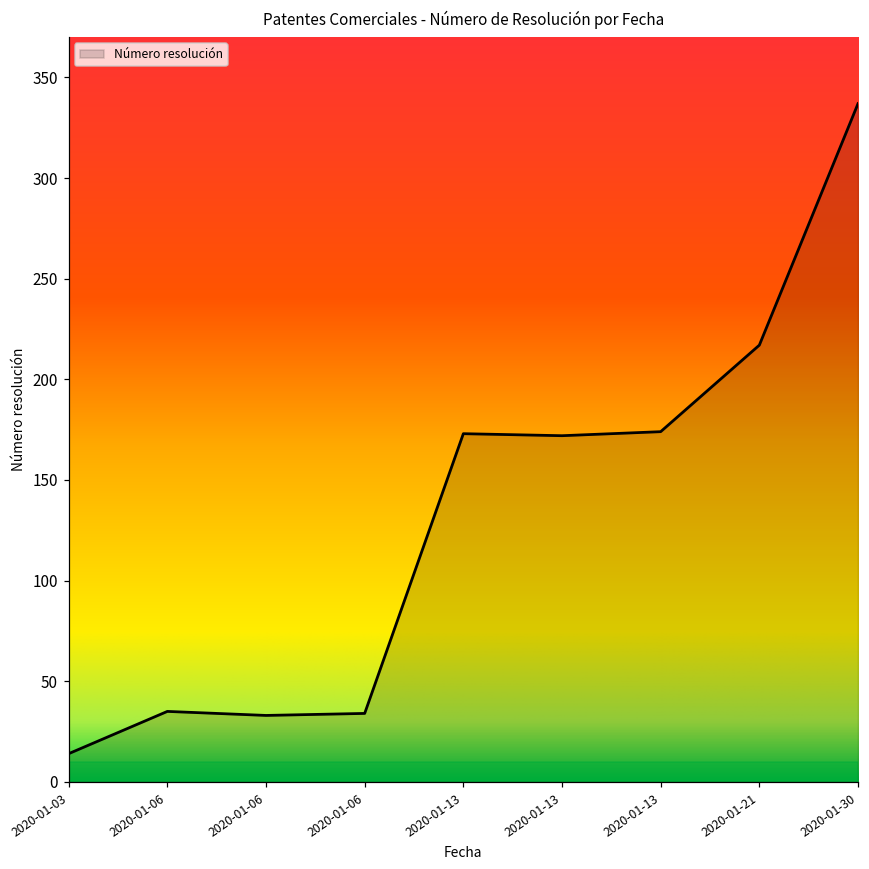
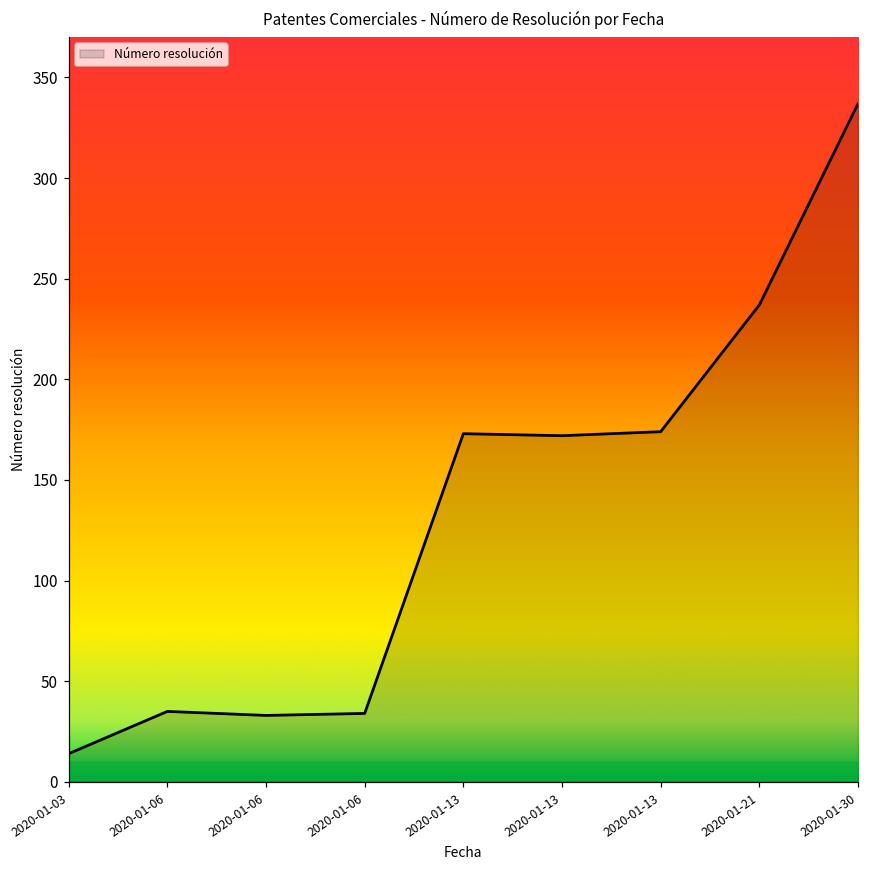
2020-01-21: 217 -> 237
